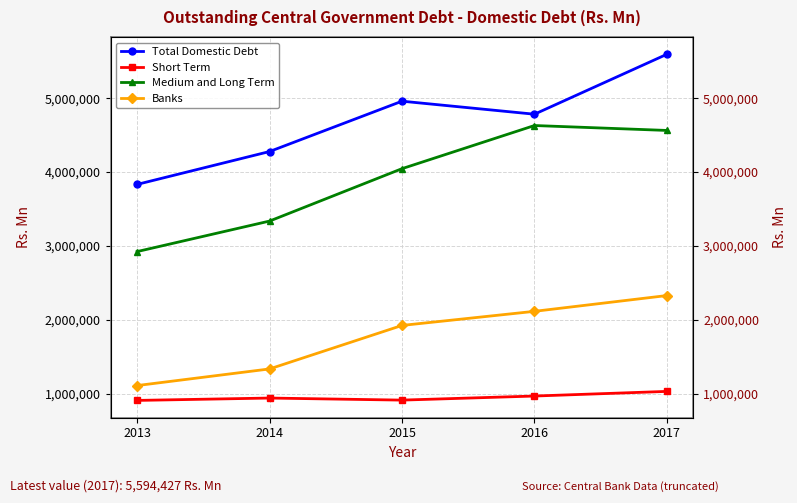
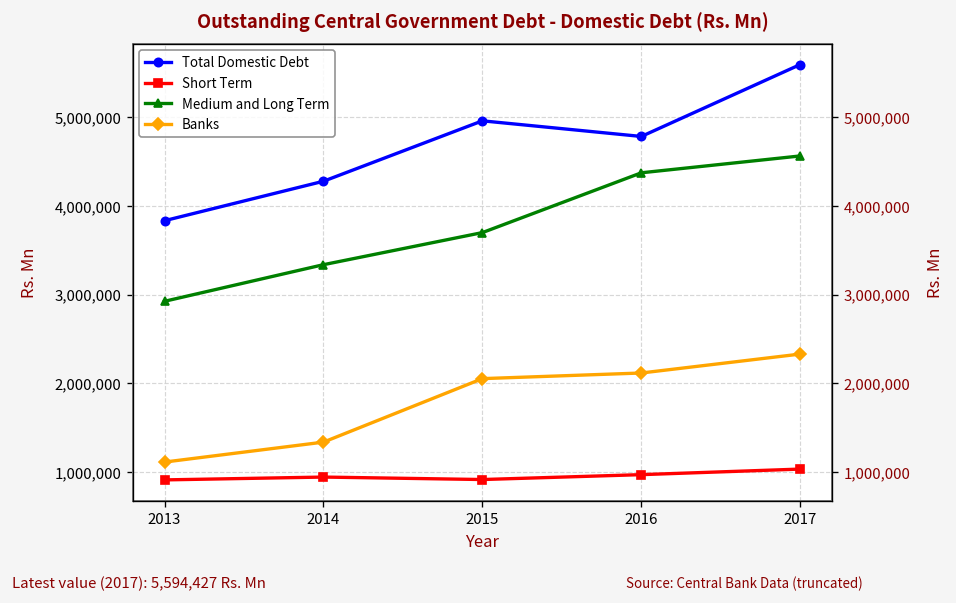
Medium and Long Term, 2015: 4,000,000 -> 3,700,000
Banks, 2015: 1,900,000 -> 2,100,000
Medium and Long Term, 2016: 4,600,000 -> 4,400,000
